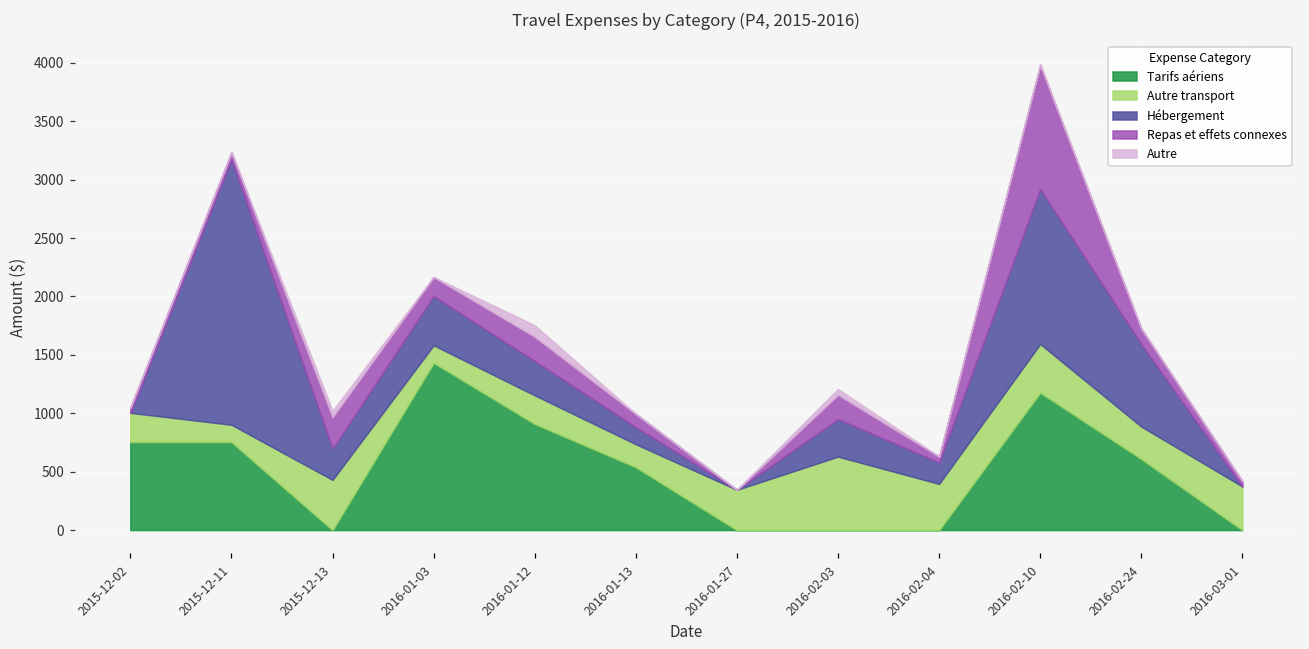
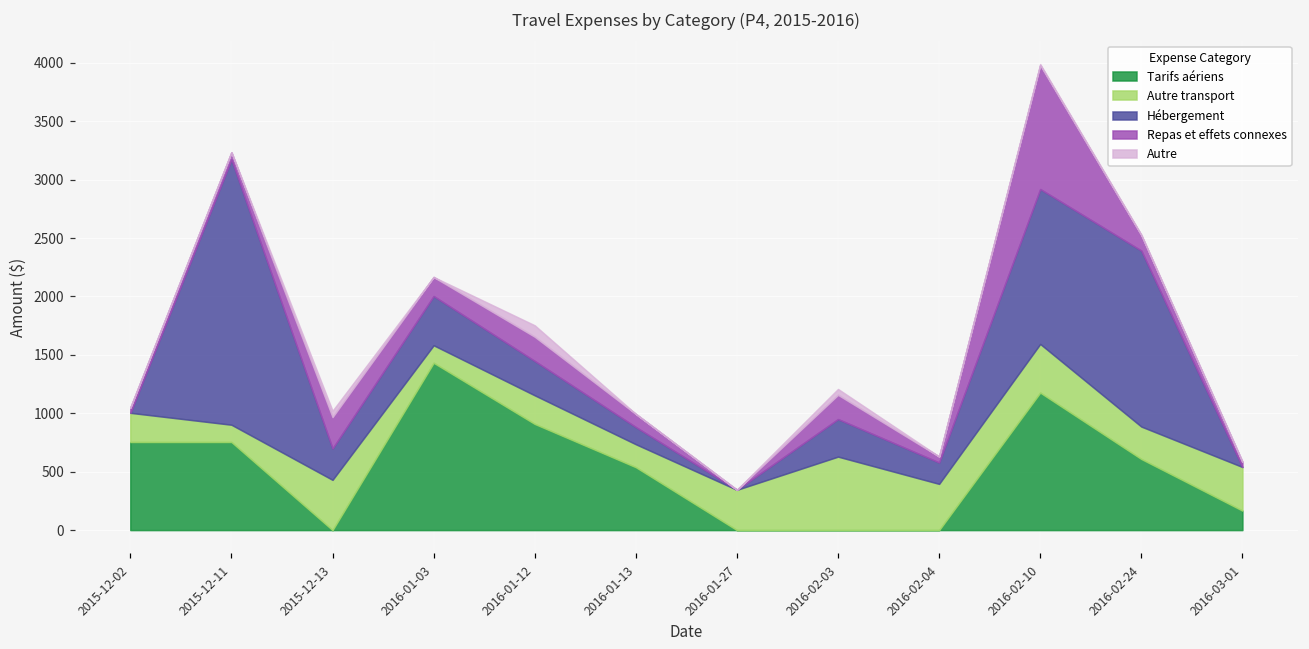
Hébergement, 2016-02-24: 710 -> 1510
Tarifs aériens, 2016-03-01: 0 -> 170
